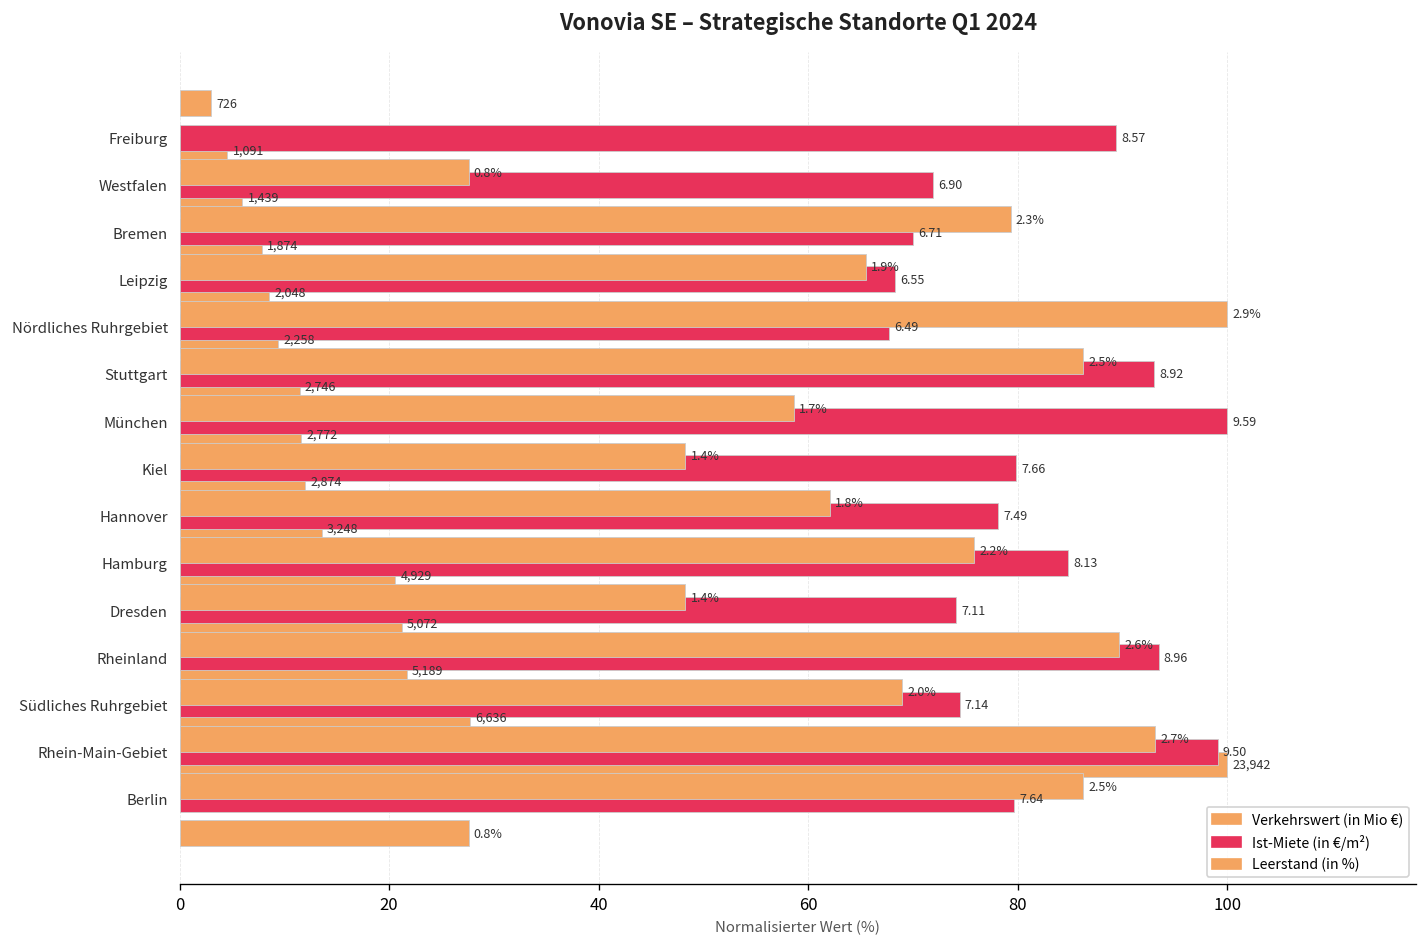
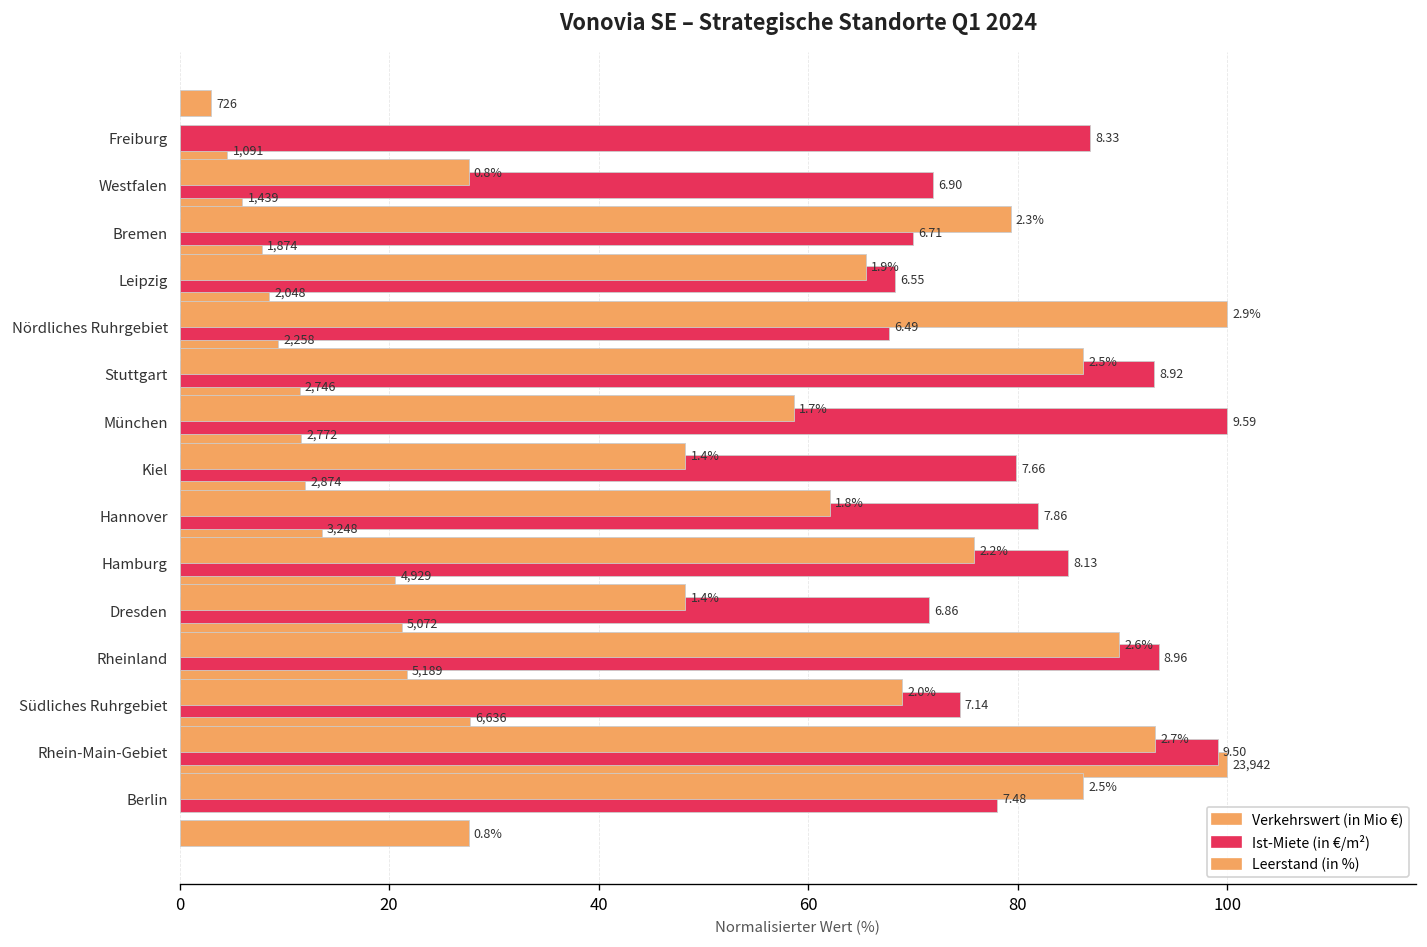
Ist-Miete (in €/m²), Freiburg: 8.57 -> 8.33
Ist-Miete (in €/m²), Hannover: 7.49 -> 7.86
Ist-Miete (in €/m²), Dresden: 7.11 -> 6.86
Ist-Miete (in €/m²), Berlin: 7.64 -> 7.48
